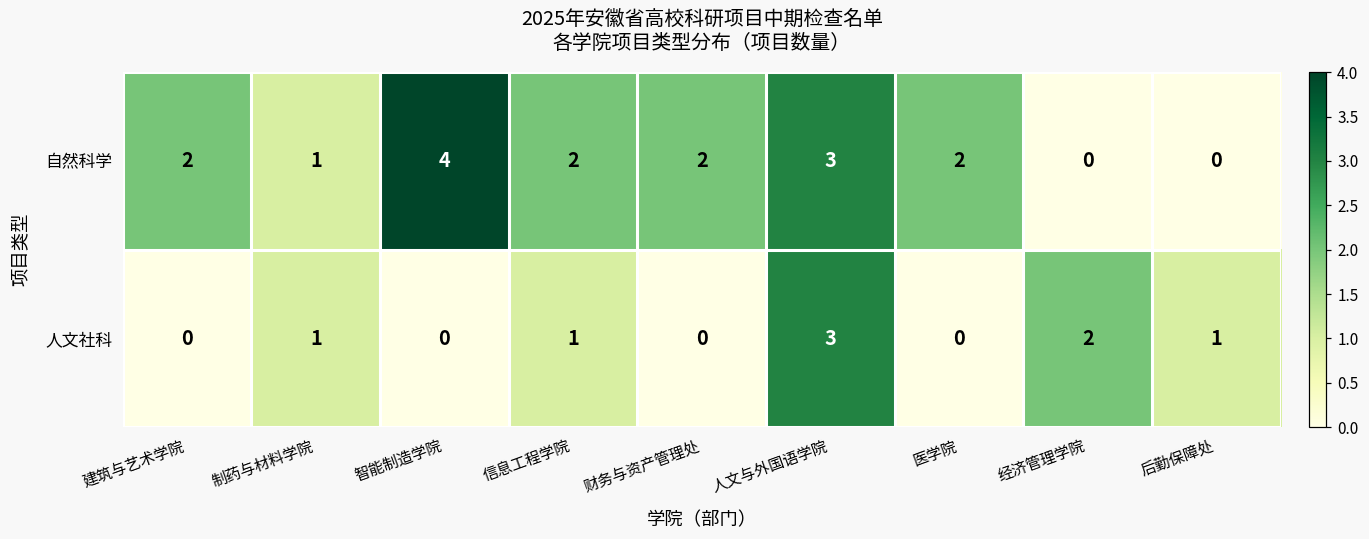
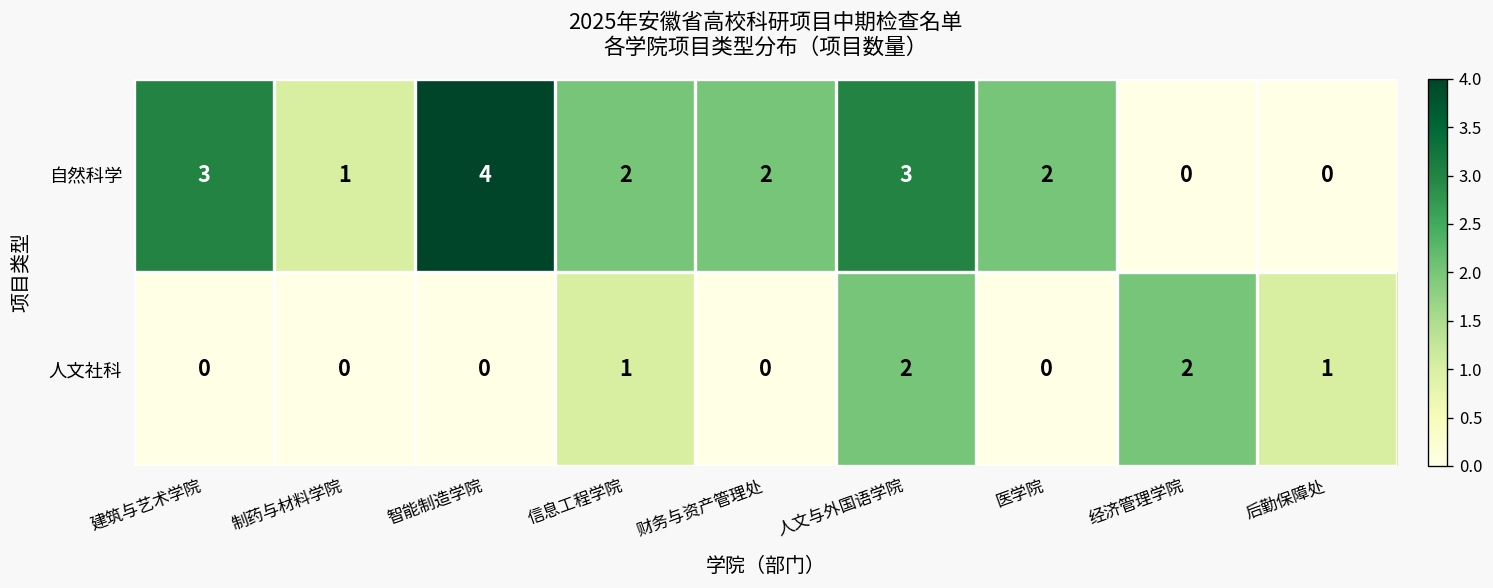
自然科学, 建筑与艺术学院: 2 -> 3
人文社科, 制药与材料学院: 1 -> 0
人文社科, 人文与外国语学院: 3 -> 2
